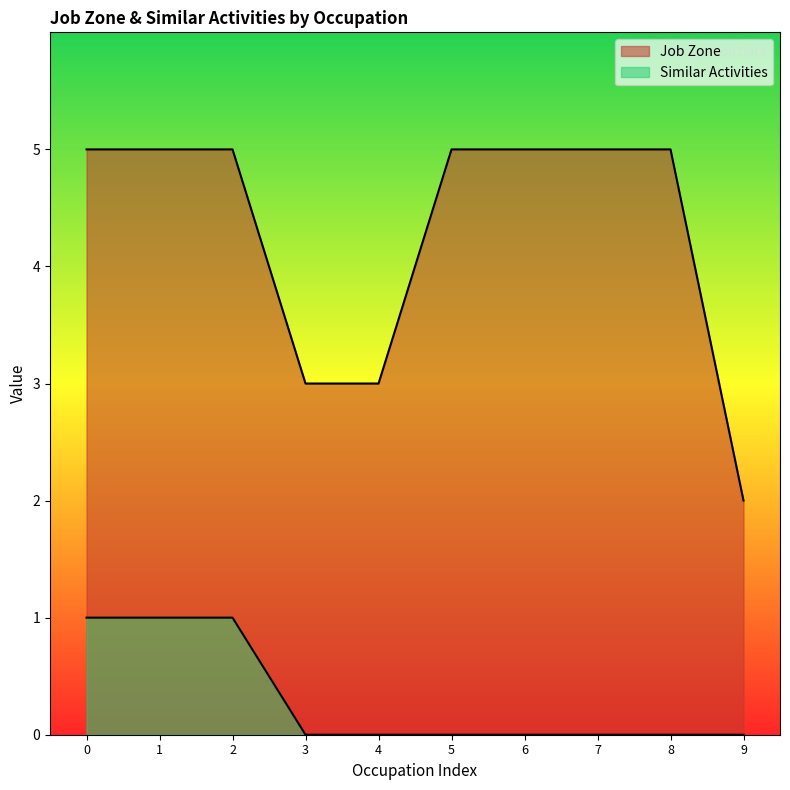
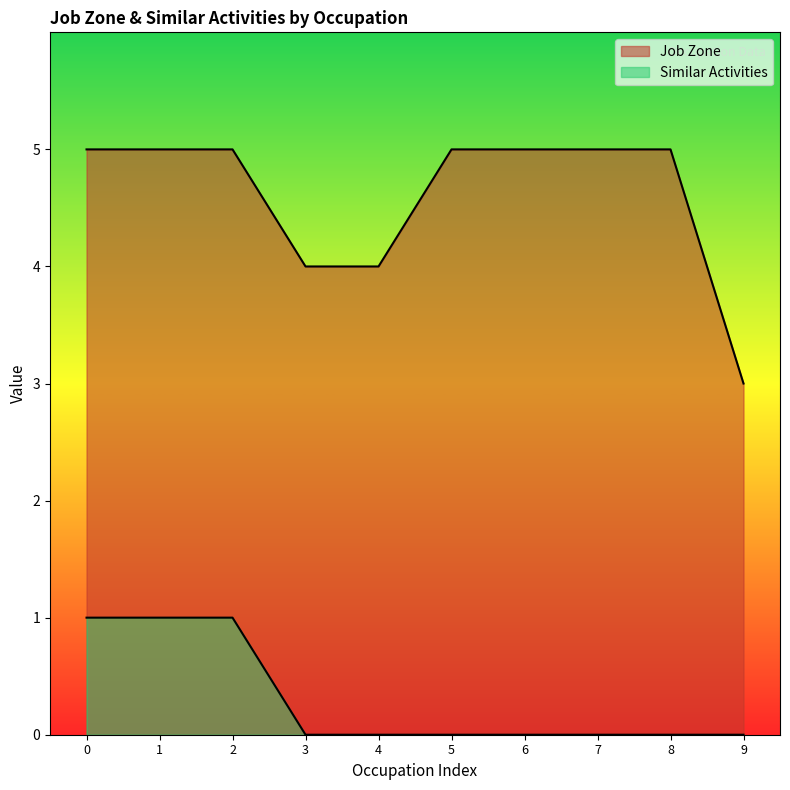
Job Zone, 3: 3 -> 4
Job Zone, 4: 3 -> 4
Job Zone, 9: 2 -> 3
